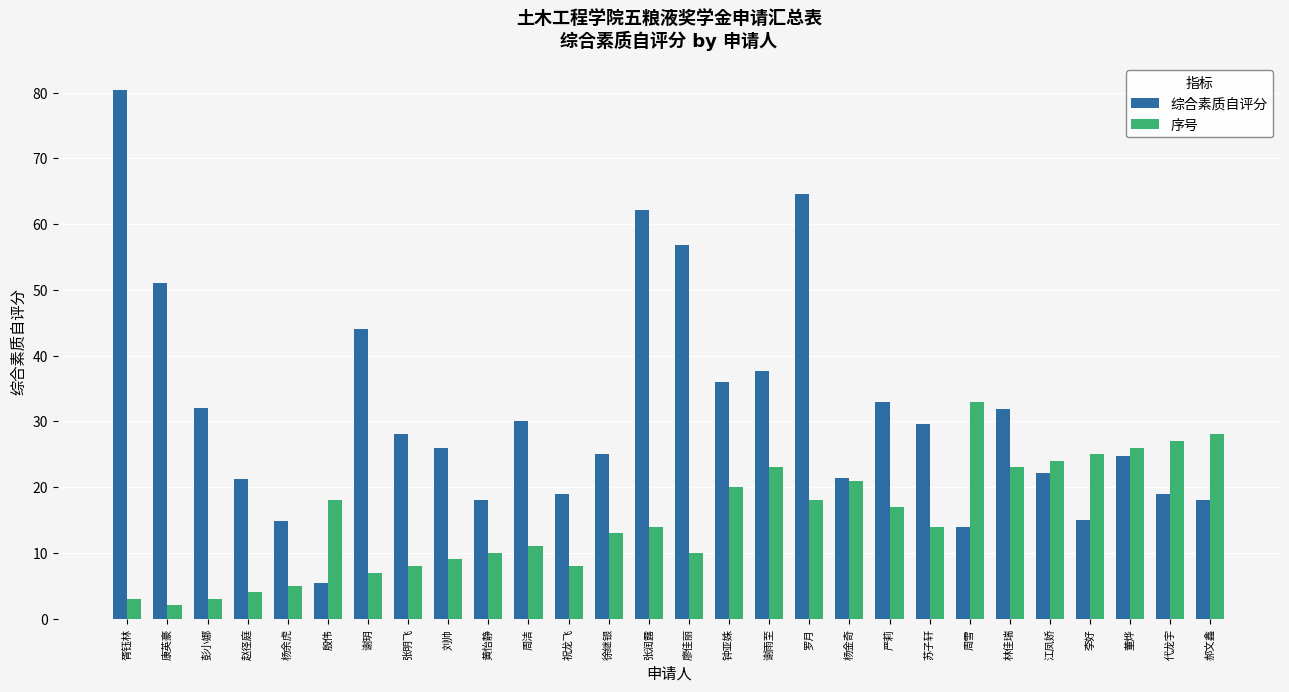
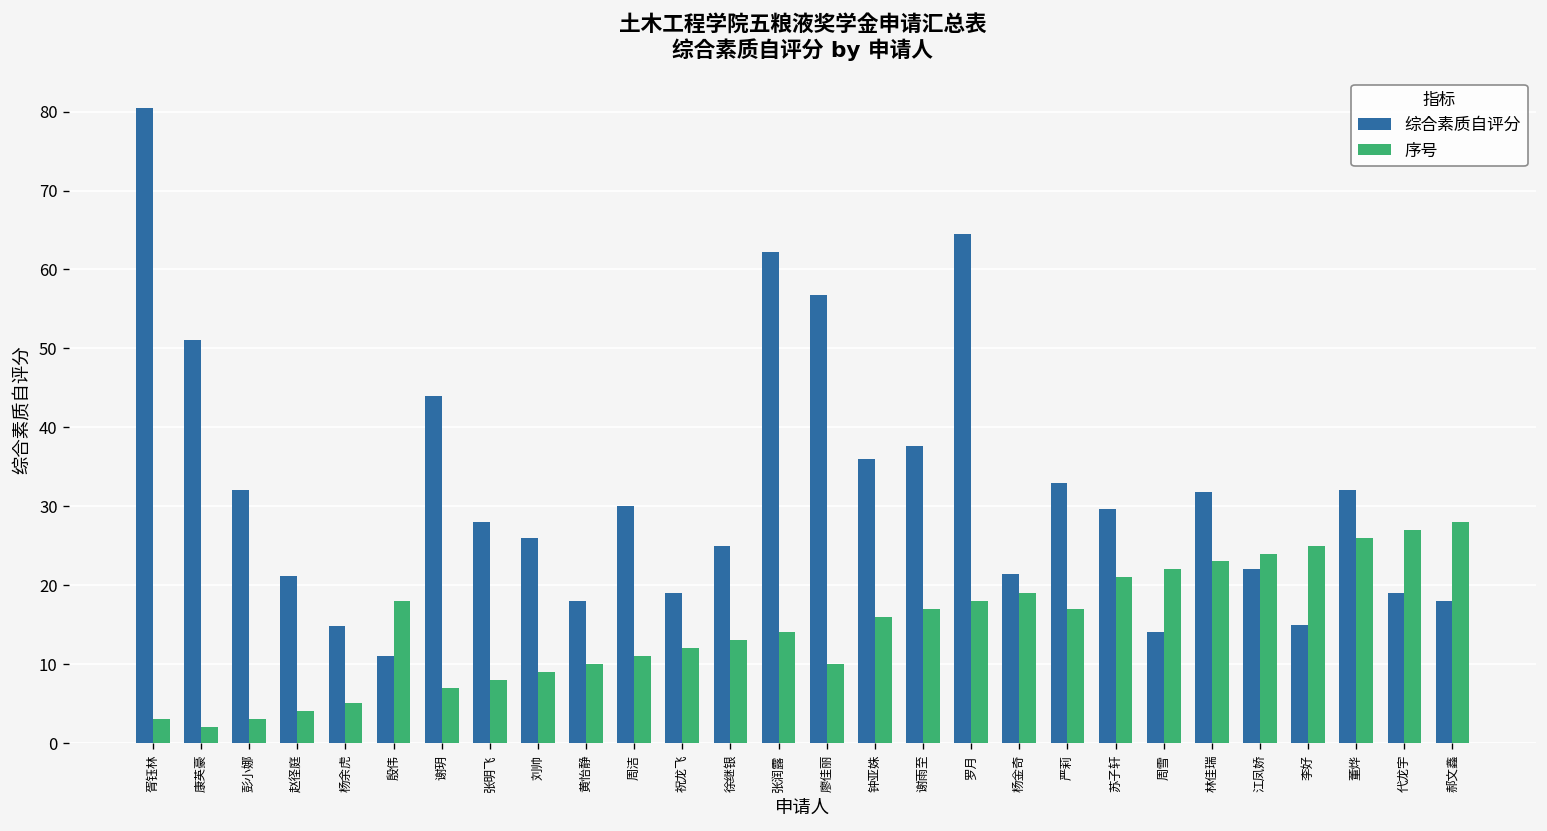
综合素质自评分, 殷伟: 5 -> 11
序号, 祝龙飞: 8 -> 12
序号, 钟亚姝: 20 -> 16
序号, 谢雨至: 23 -> 17
序号, 杨金奇: 21 -> 19
序号, 苏子轩: 14 -> 21
序号, 周雪: 33 -> 22
综合素质自评分, 董烨: 25 -> 32
